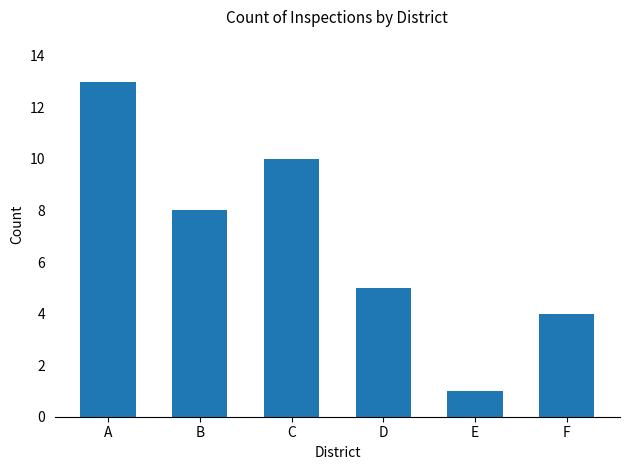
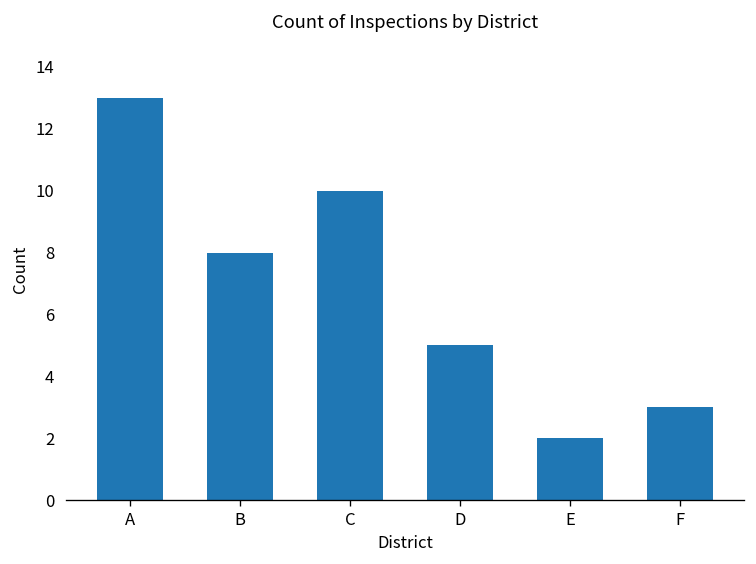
E: 1 -> 2
F: 4 -> 3
